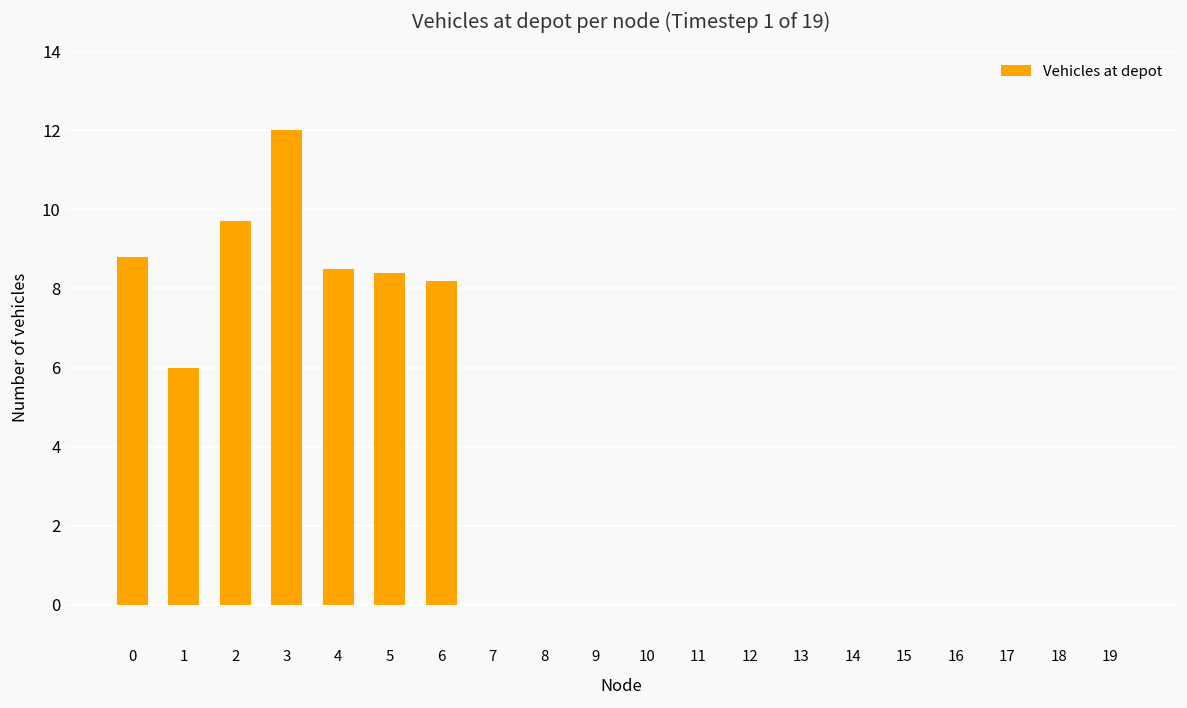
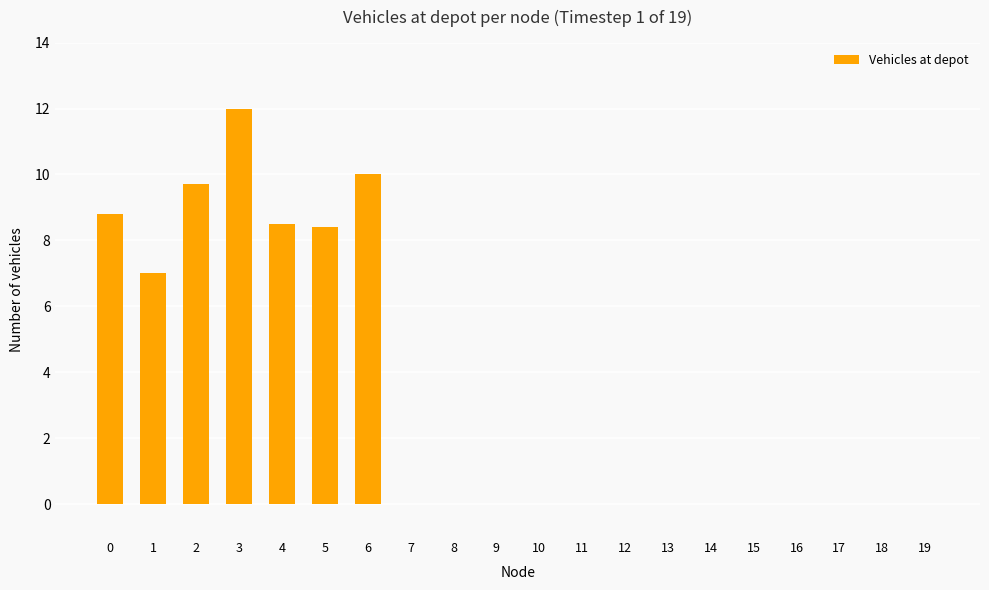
1: 6 -> 7
6: 8.2 -> 10.0
